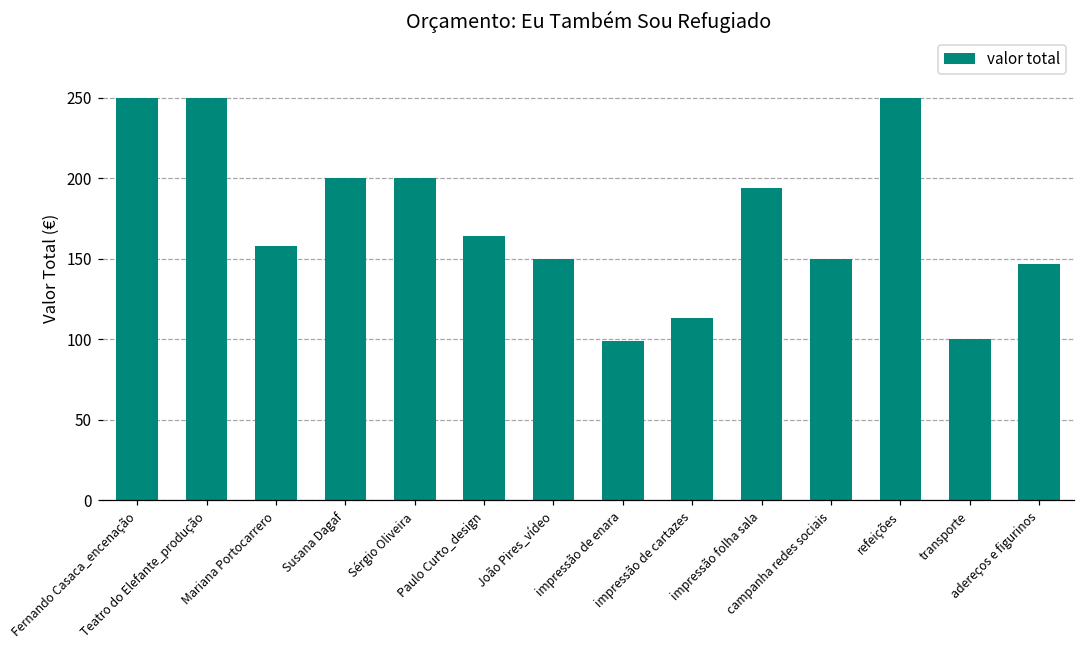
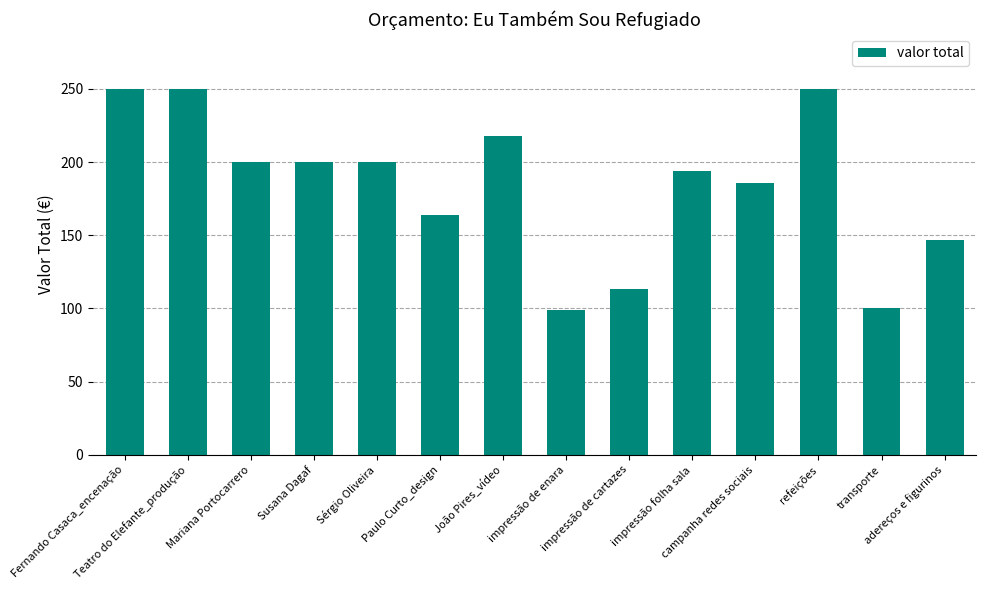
Mariana Portocarrero: 158 -> 200
João Pires_vídeo: 150 -> 218
campanha redes sociais: 150 -> 186
